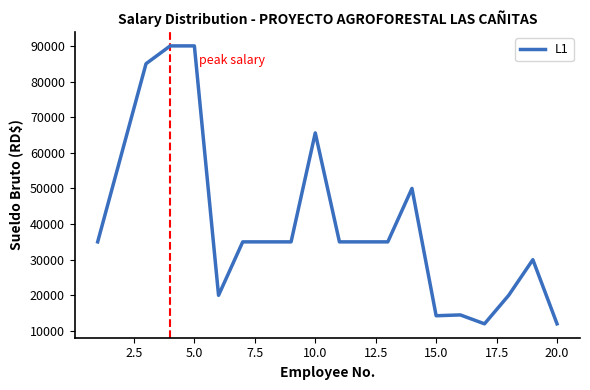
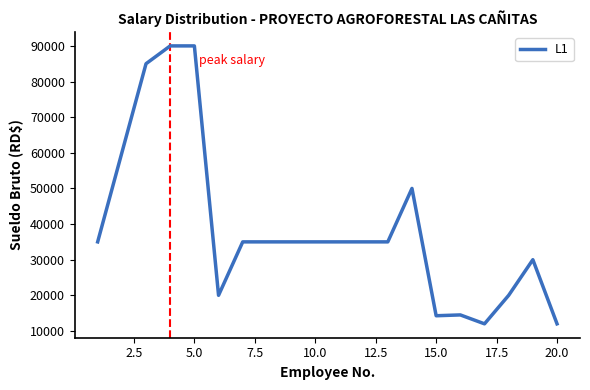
10.0: 66000 -> 35000
